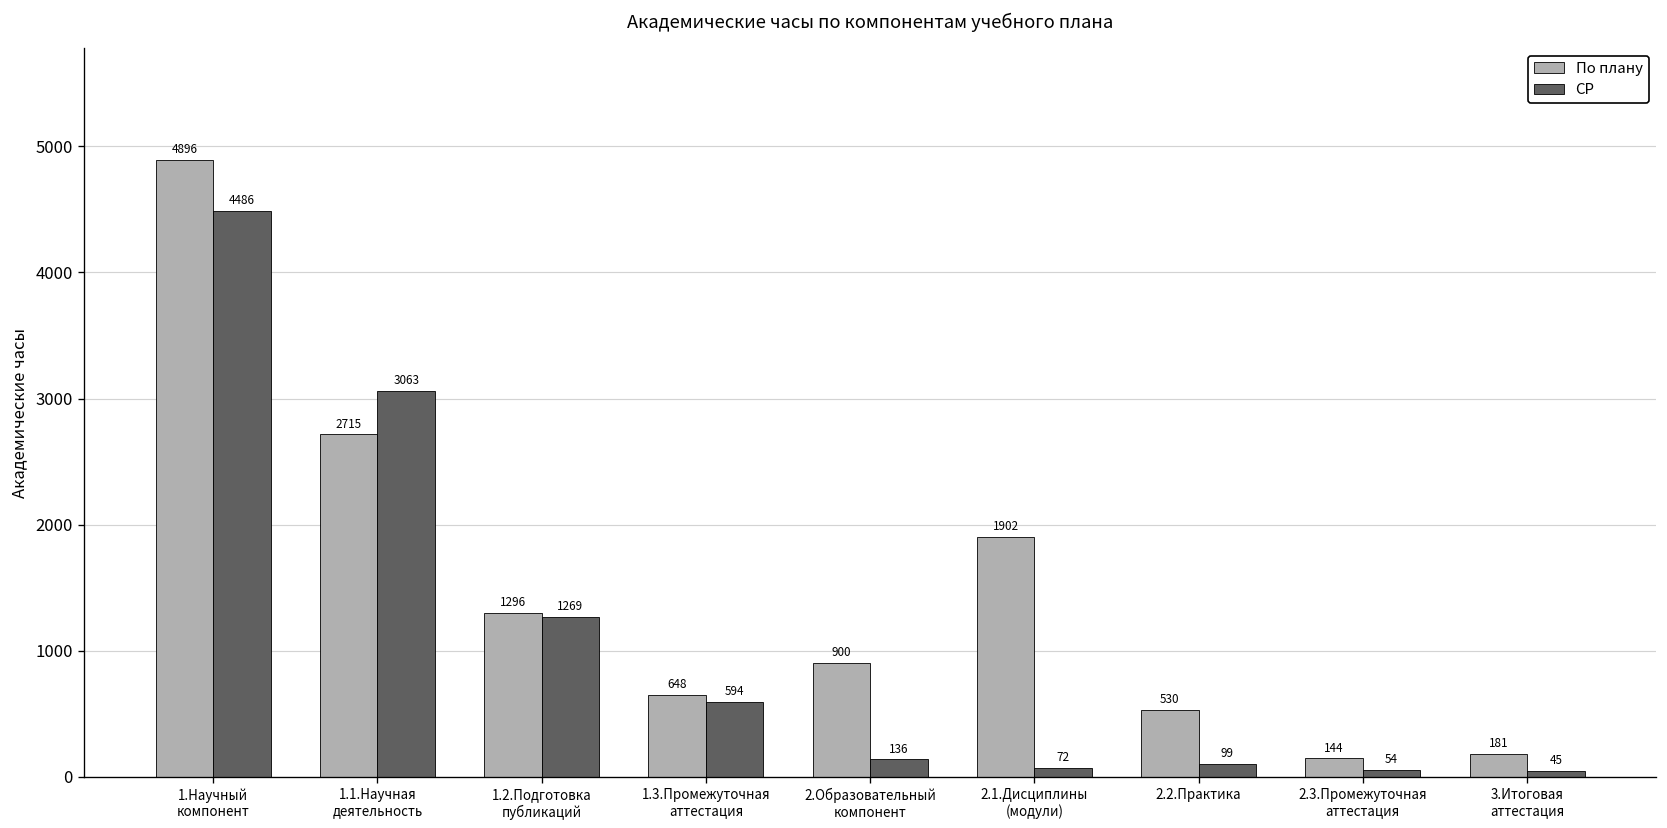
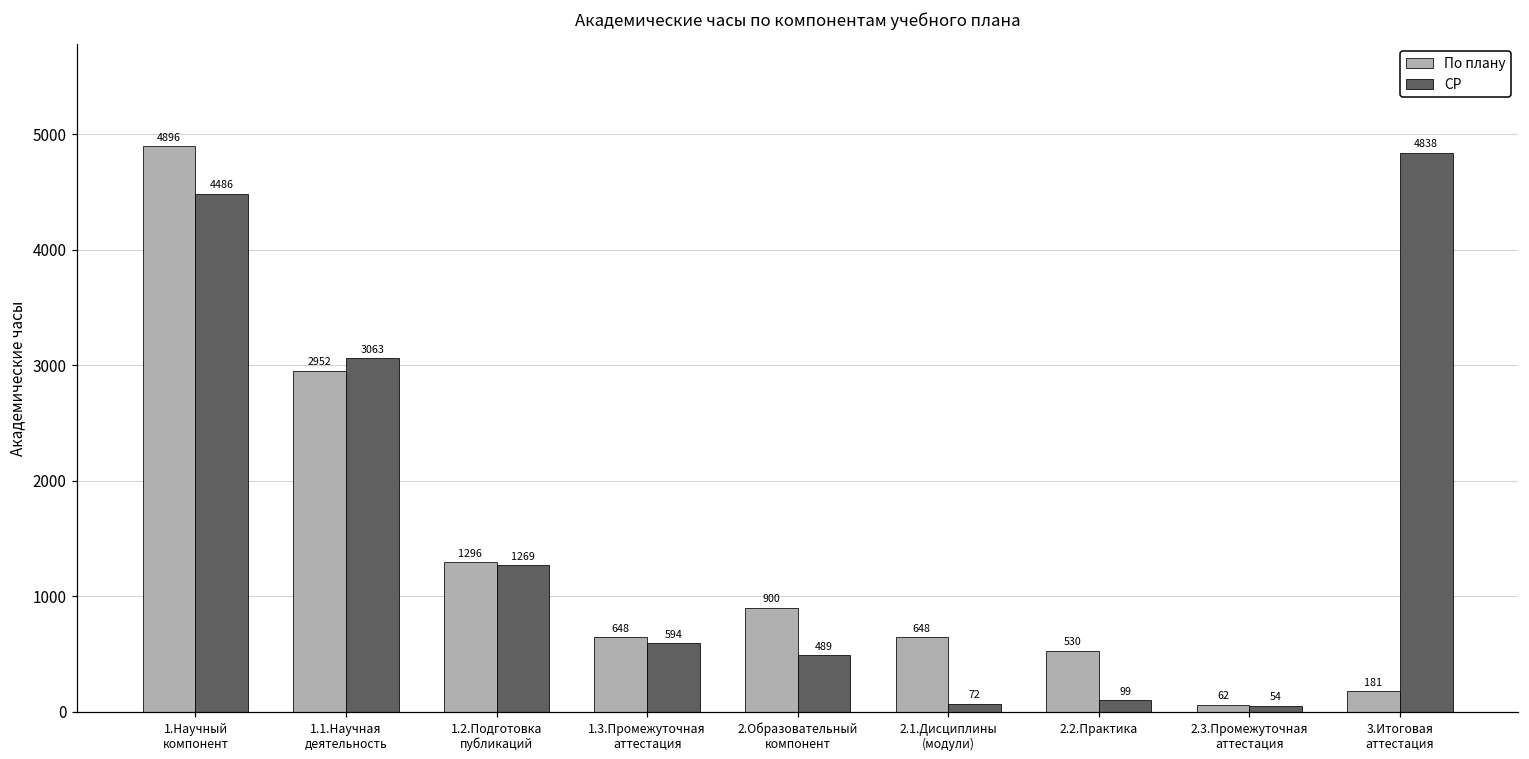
По плану, 1.1.Научная деятельность: 2715 -> 2952
СР, 2.Образовательный компонент: 136 -> 489
По плану, 2.1.Дисциплины (модули): 1902 -> 648
По плану, 2.3.Промежуточная аттестация: 144 -> 62
СР, 3.Итоговая аттестация: 45 -> 4838
